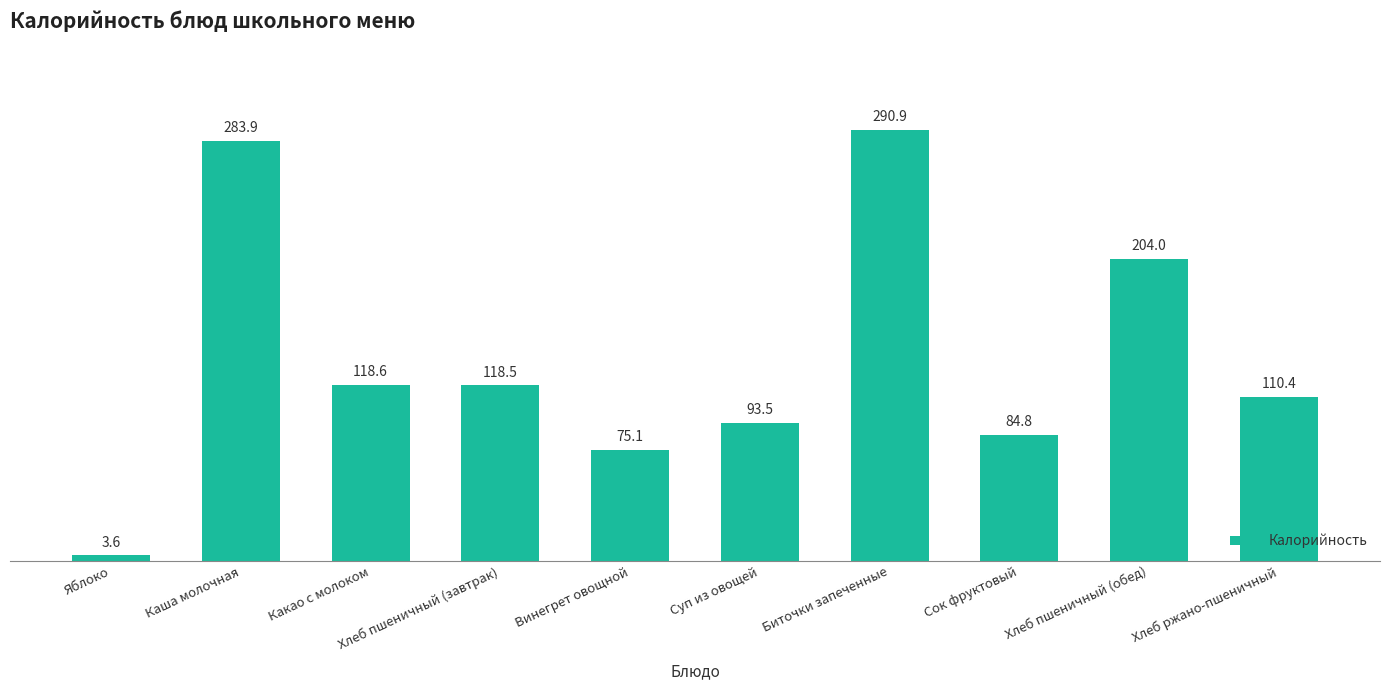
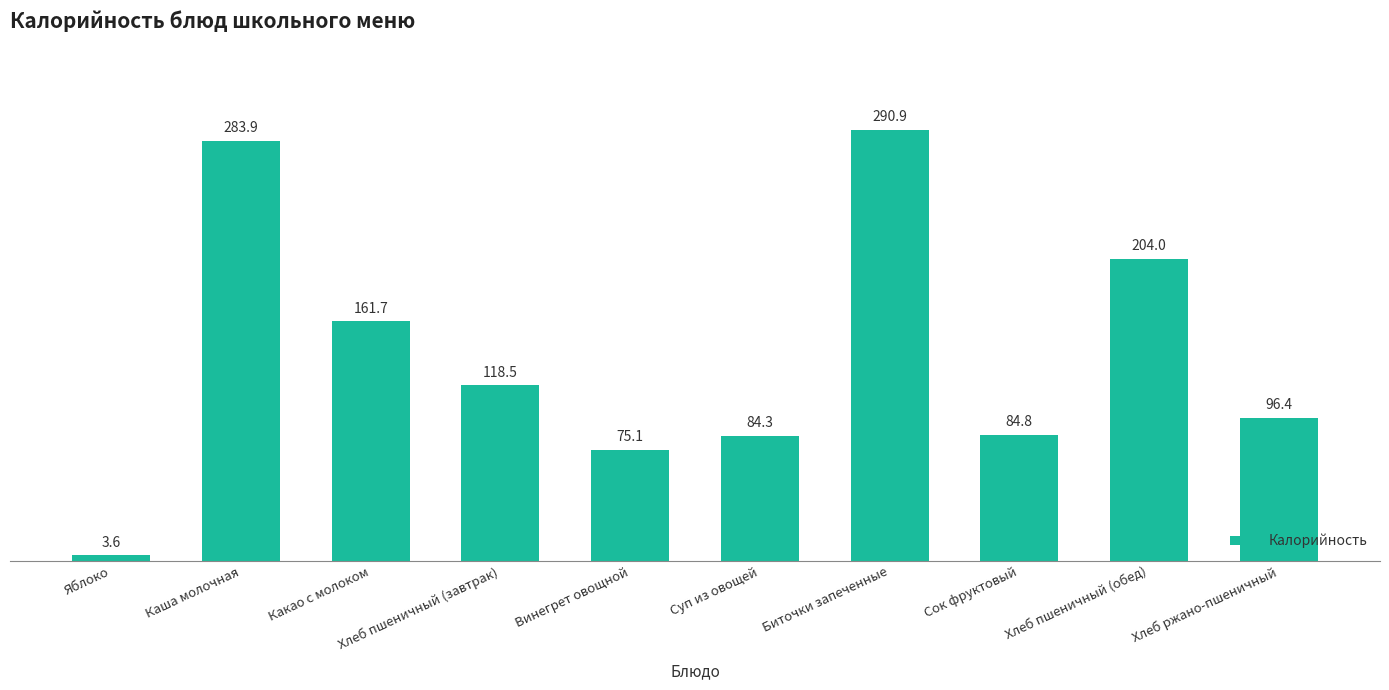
Какао с молоком: 118.6 -> 161.7
Суп из овощей: 93.5 -> 84.3
Хлеб ржано-пшеничный: 110.4 -> 96.4
